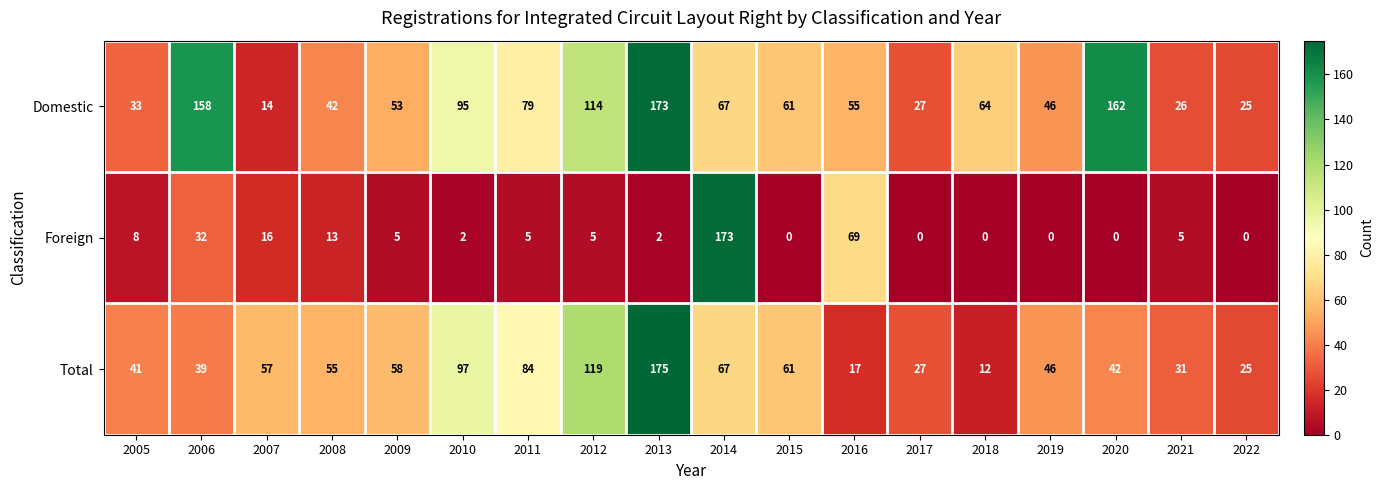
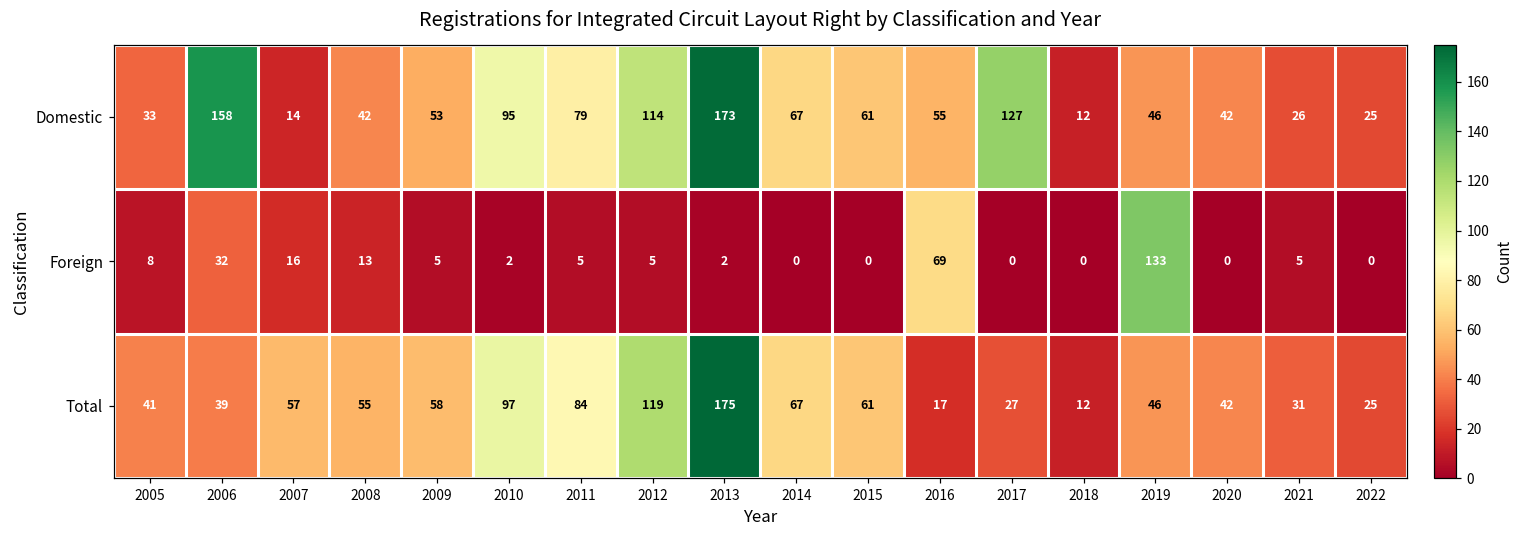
Domestic, 2017: 27 -> 127
Domestic, 2018: 64 -> 12
Domestic, 2020: 162 -> 42
Foreign, 2014: 173 -> 0
Foreign, 2019: 0 -> 133
